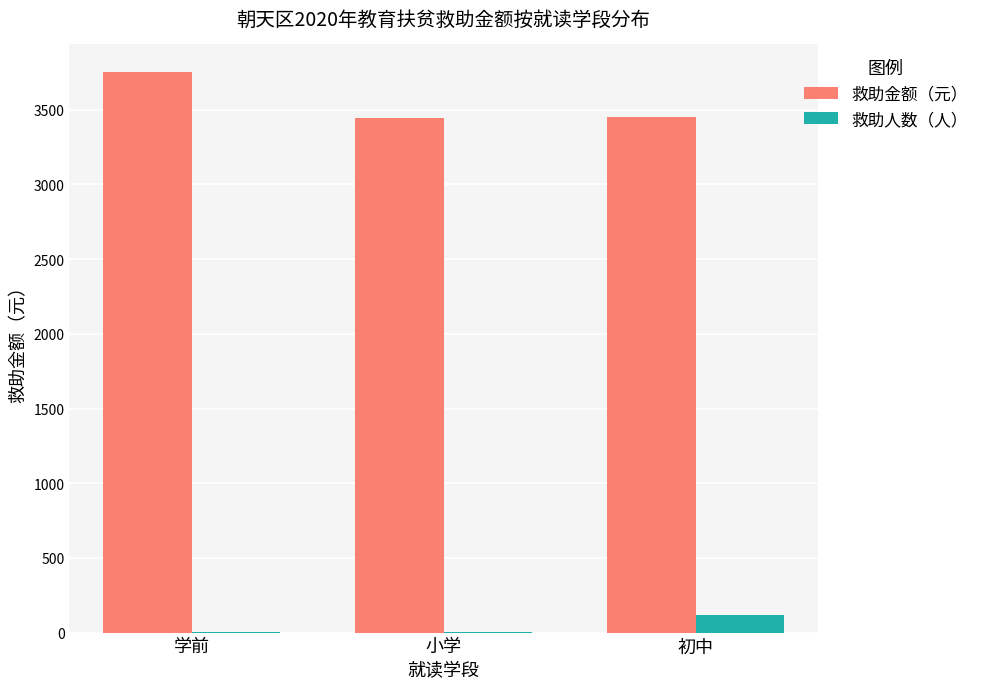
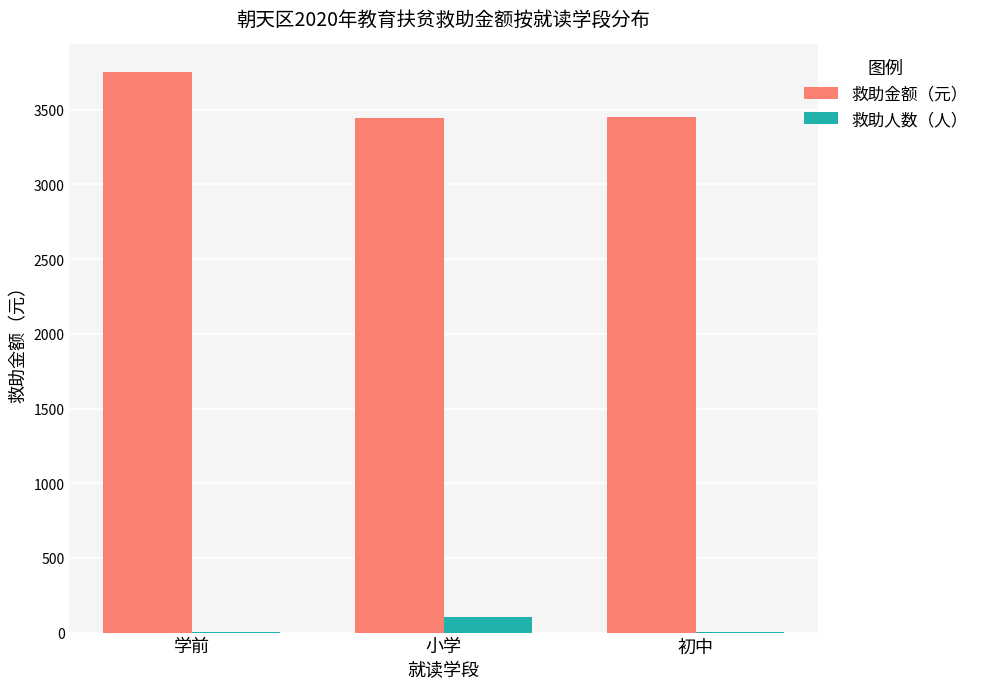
救助人数（人）, 小学: 10 -> 100
救助人数（人）, 初中: 120 -> 0
